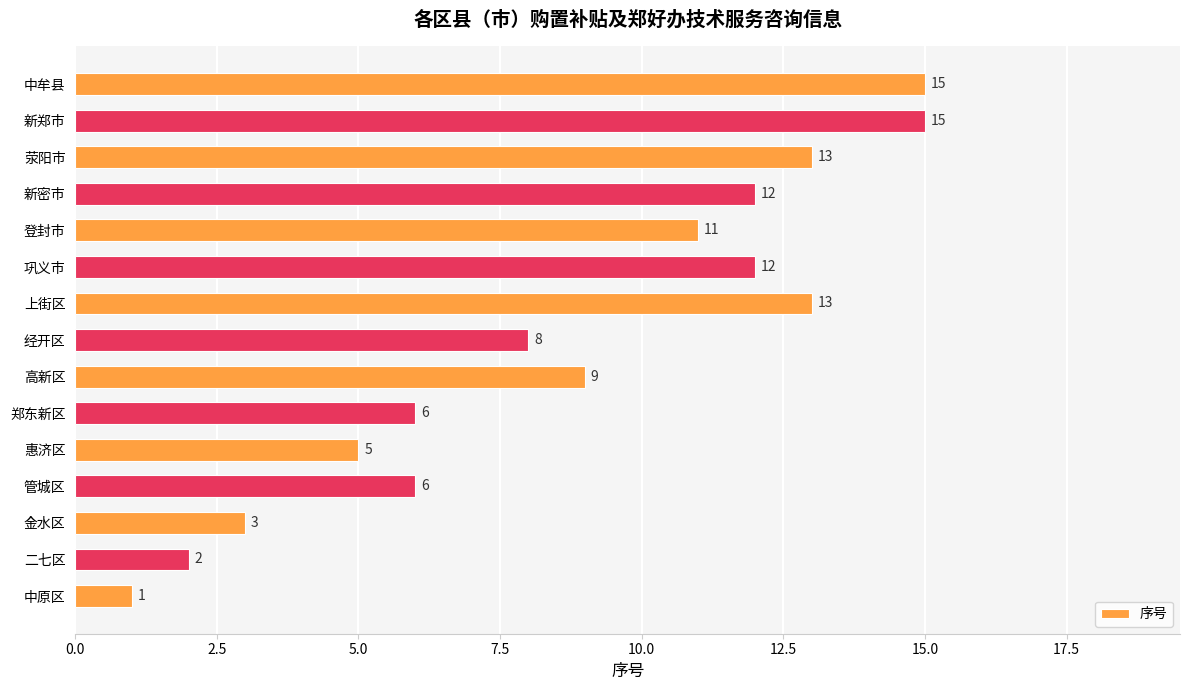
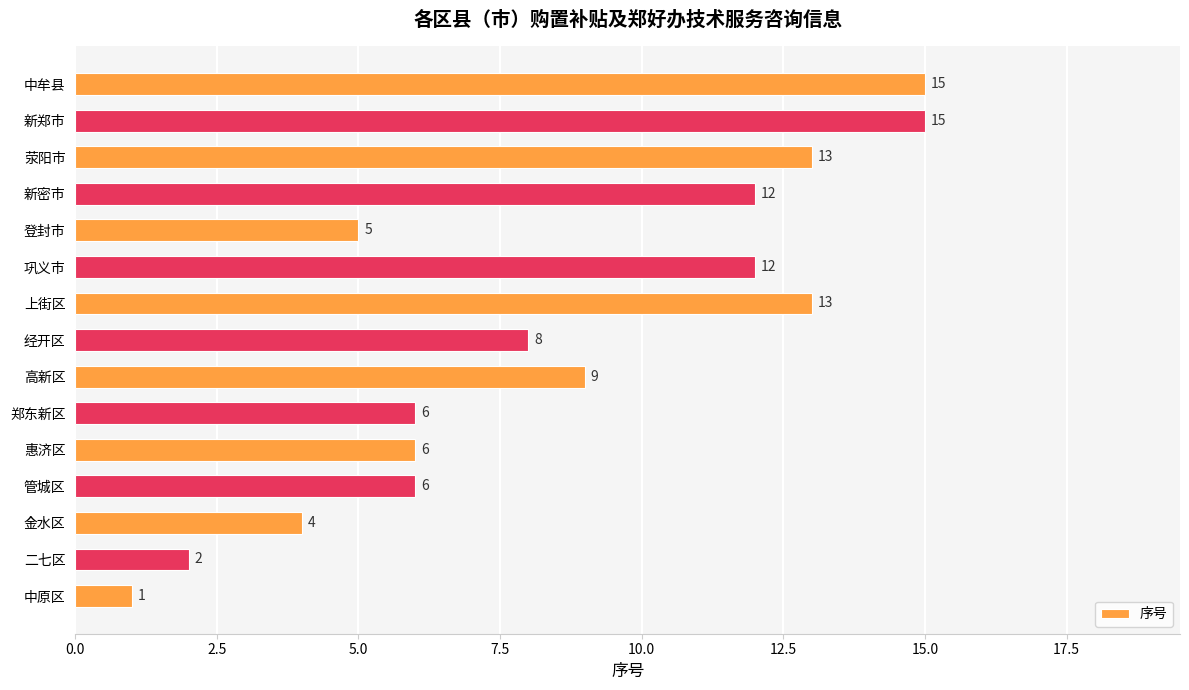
登封市: 11 -> 5
惠济区: 5 -> 6
金水区: 3 -> 4
